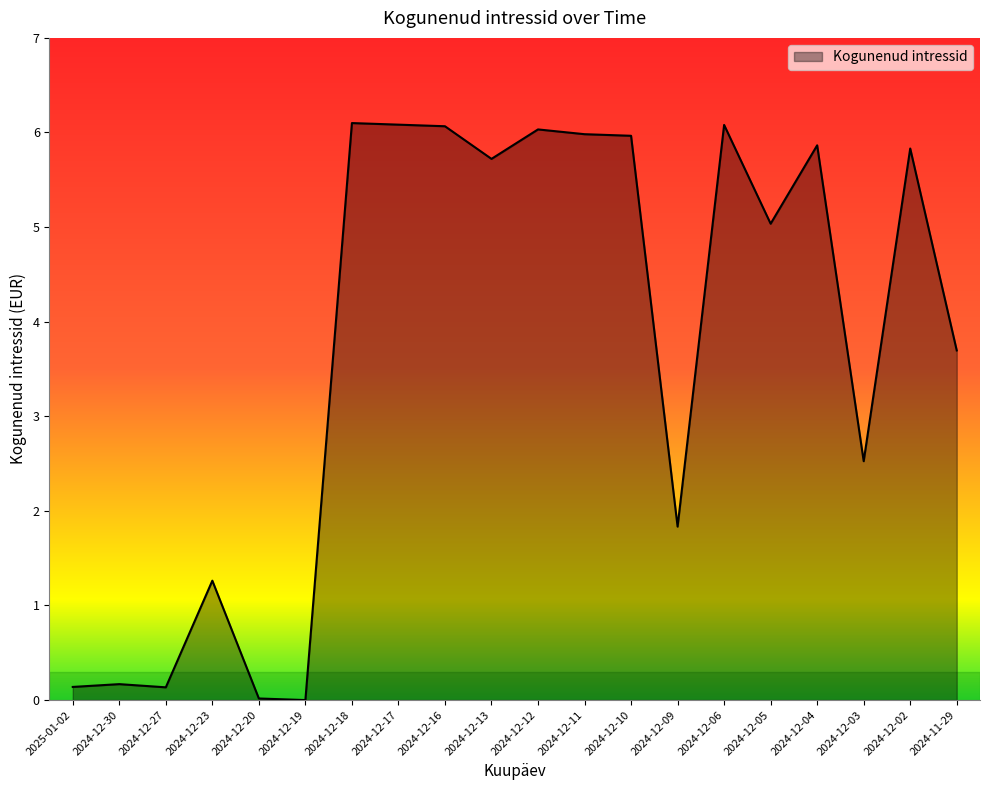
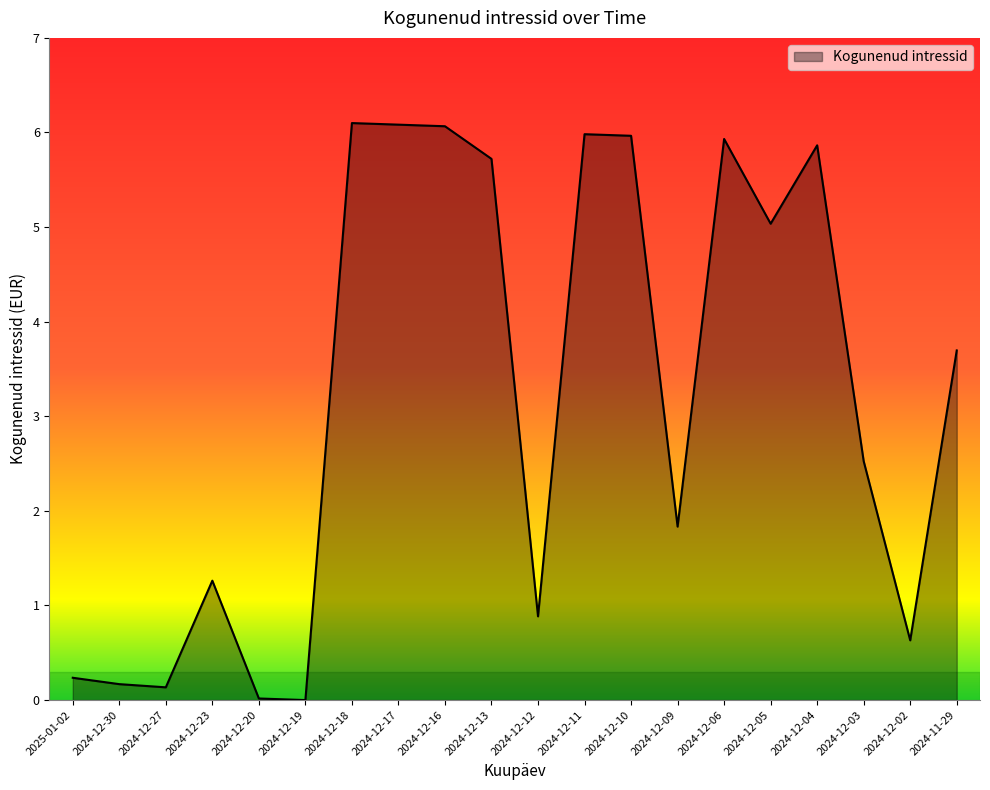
2025-01-02: 0.1 -> 0.2
2024-12-12: 6.0 -> 0.9
2024-12-06: 6.1 -> 5.9
2024-12-02: 5.8 -> 0.6
